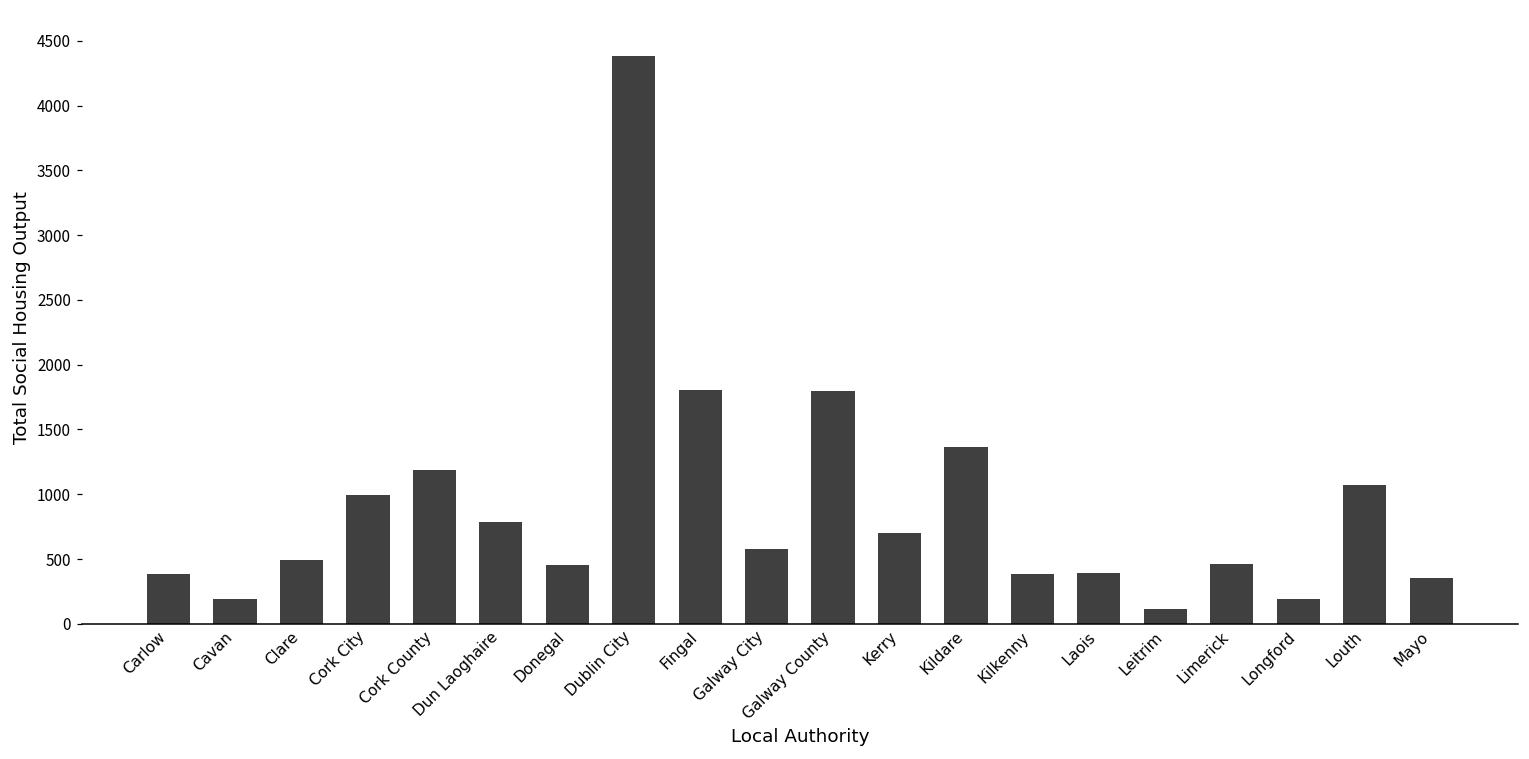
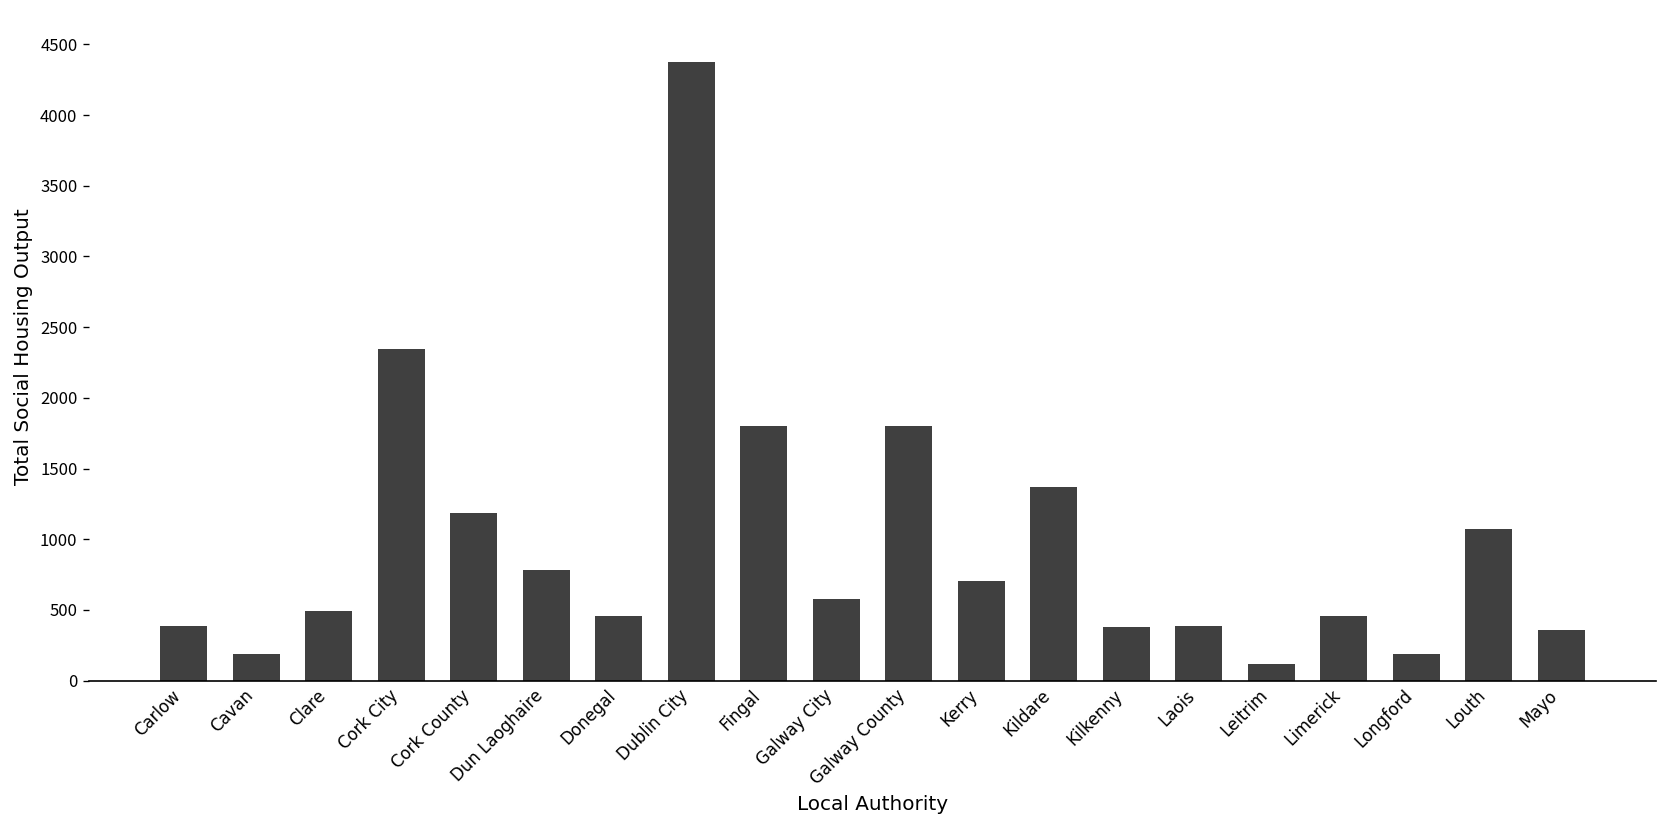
Cork City: 990 -> 2350
